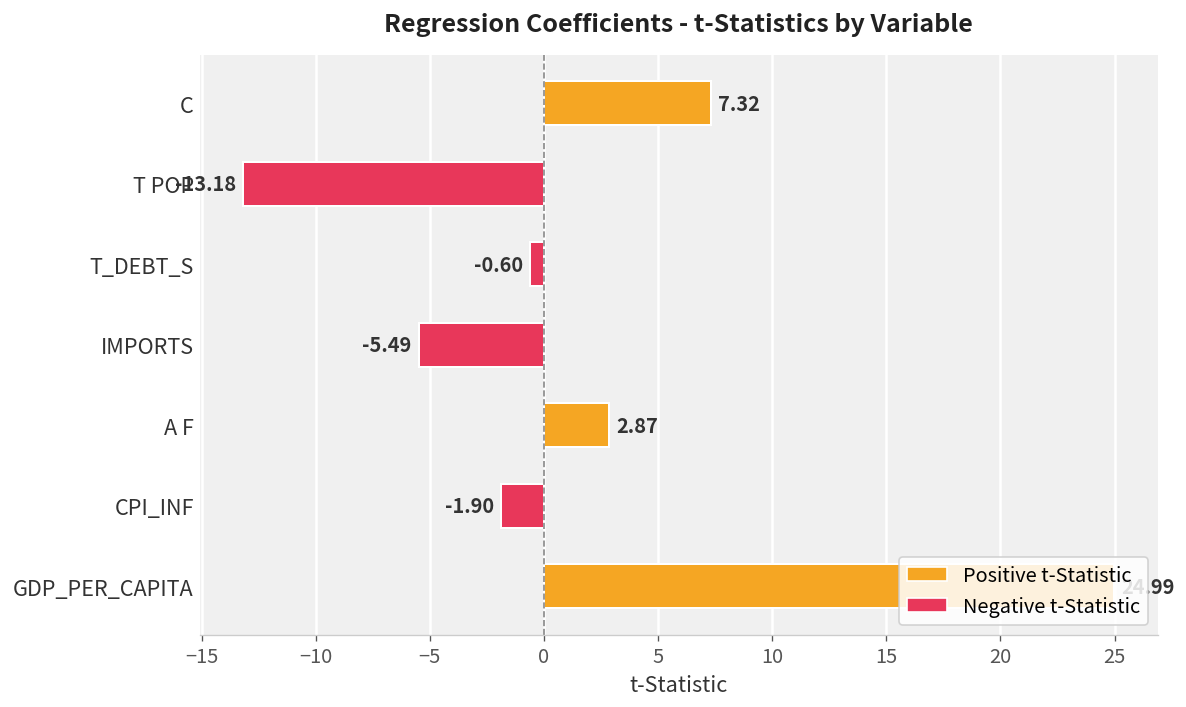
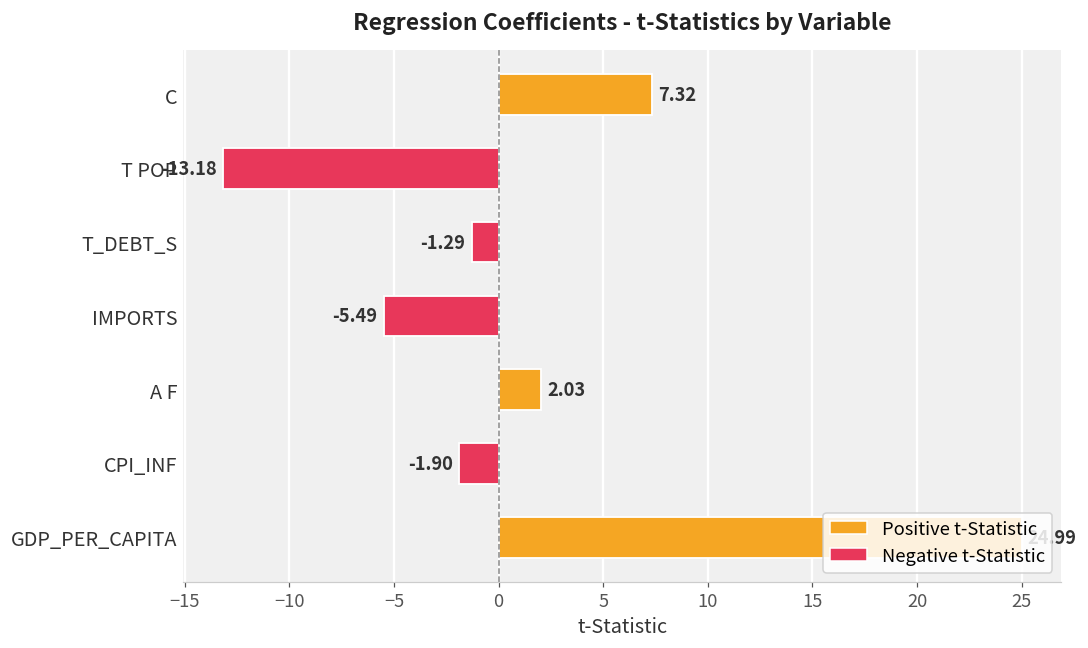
T_DEBT_S: -0.60 -> -1.29
A F: 2.87 -> 2.03
